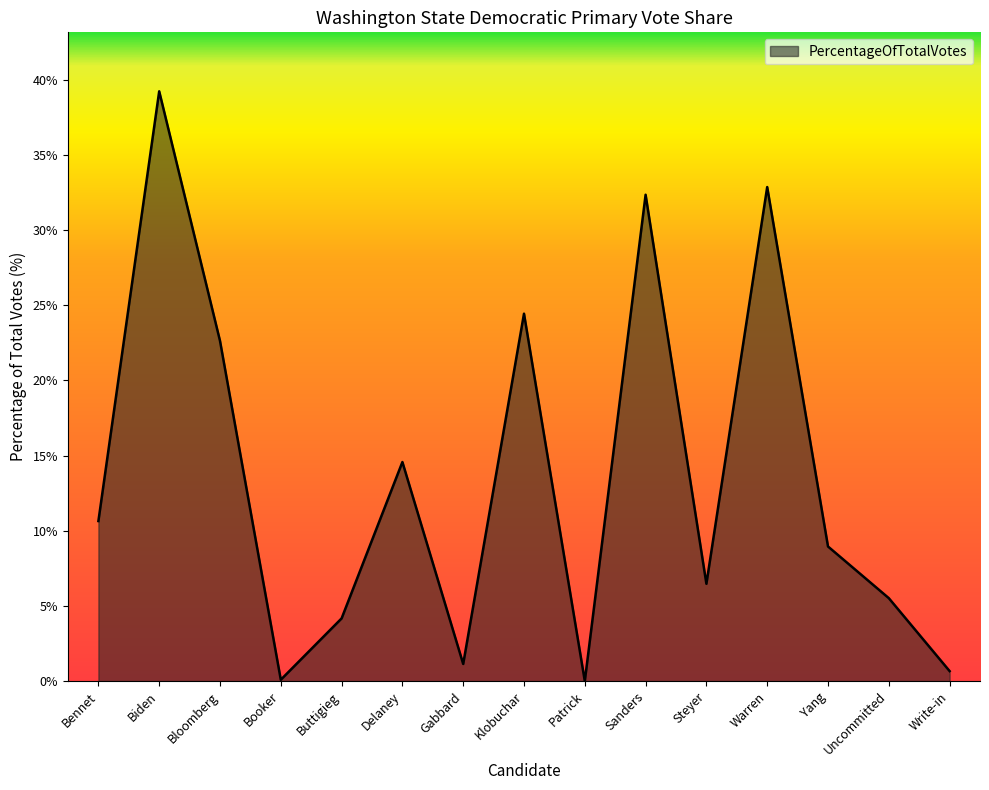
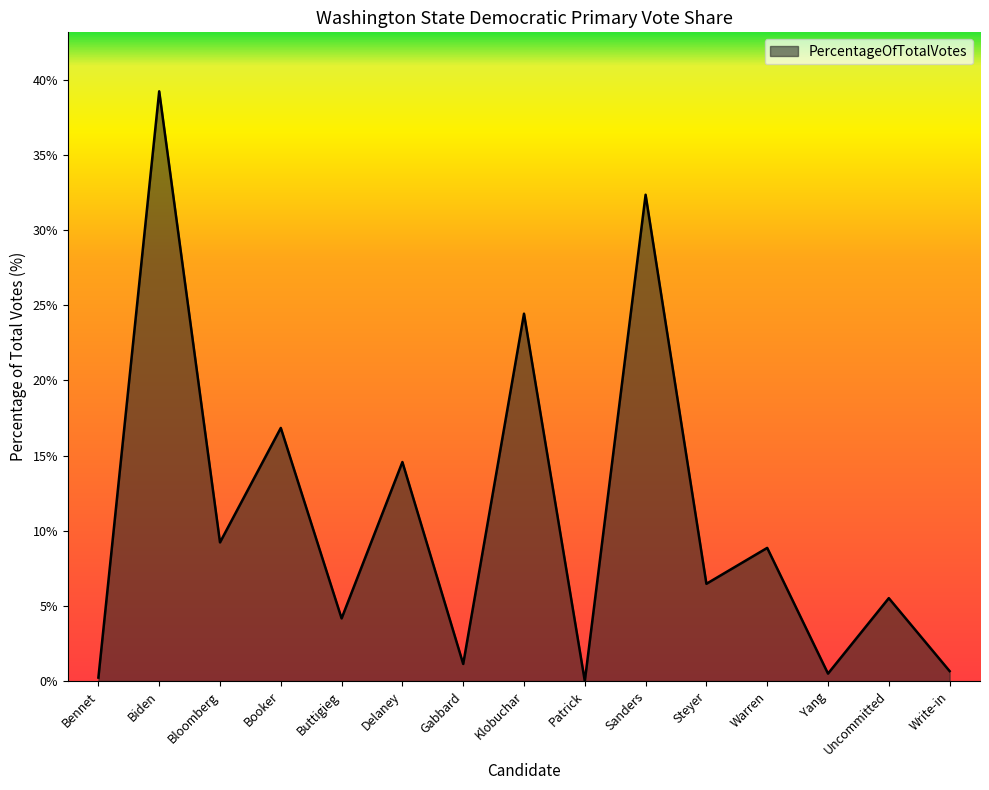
Bennet: 10.6% -> 0.2%
Bloomberg: 22.6% -> 9.2%
Booker: 0.1% -> 16.8%
Warren: 32.9% -> 8.9%
Yang: 9.0% -> 0.5%
